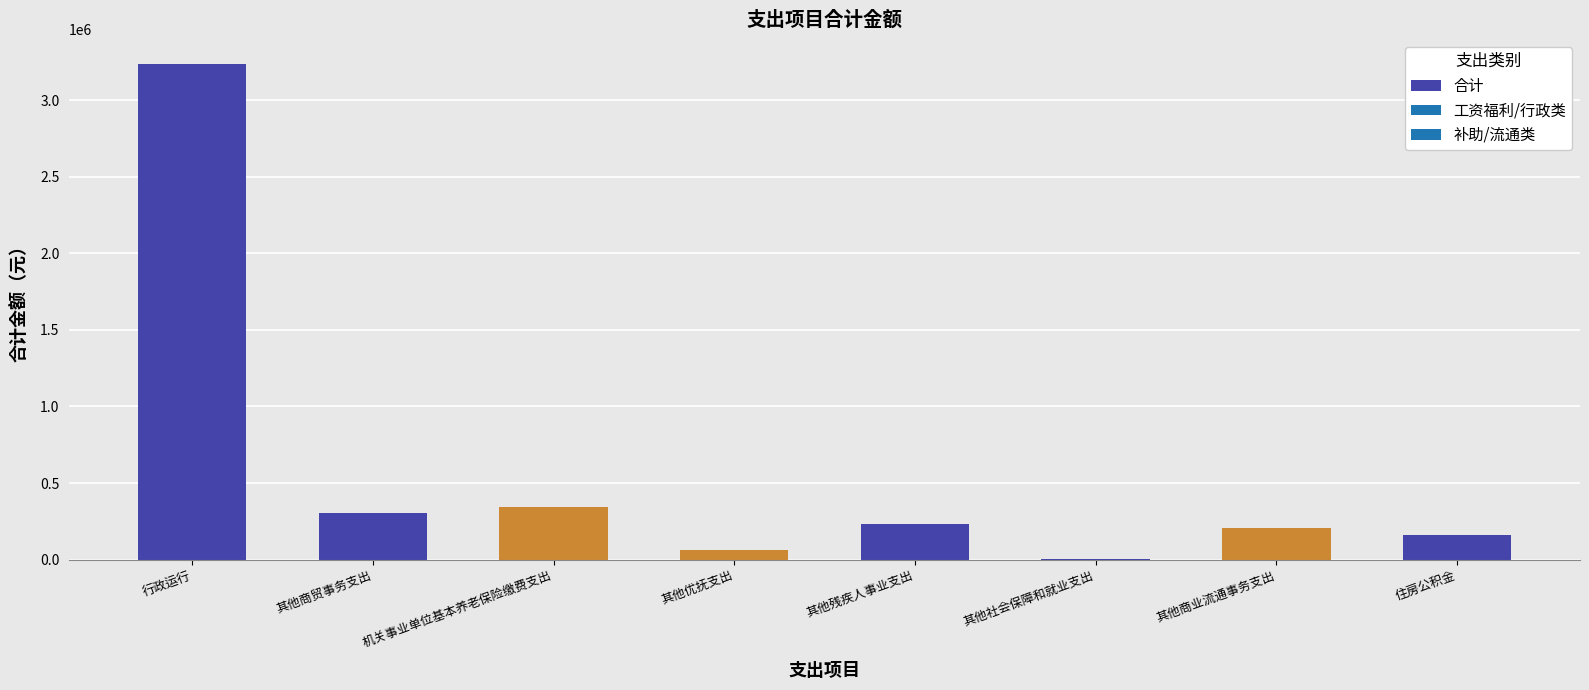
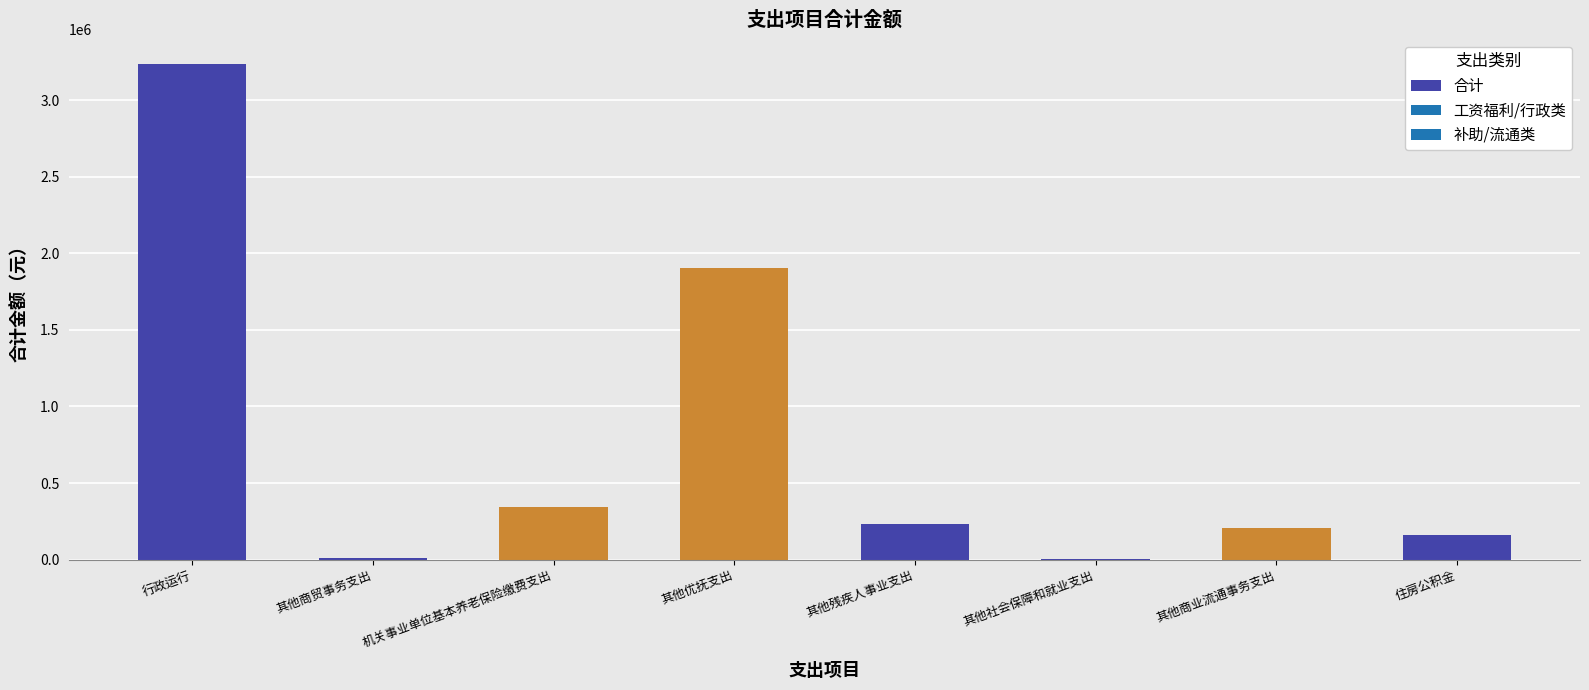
其他商贸事务支出: 300000 -> 10000
其他优抚支出: 60000 -> 1900000
